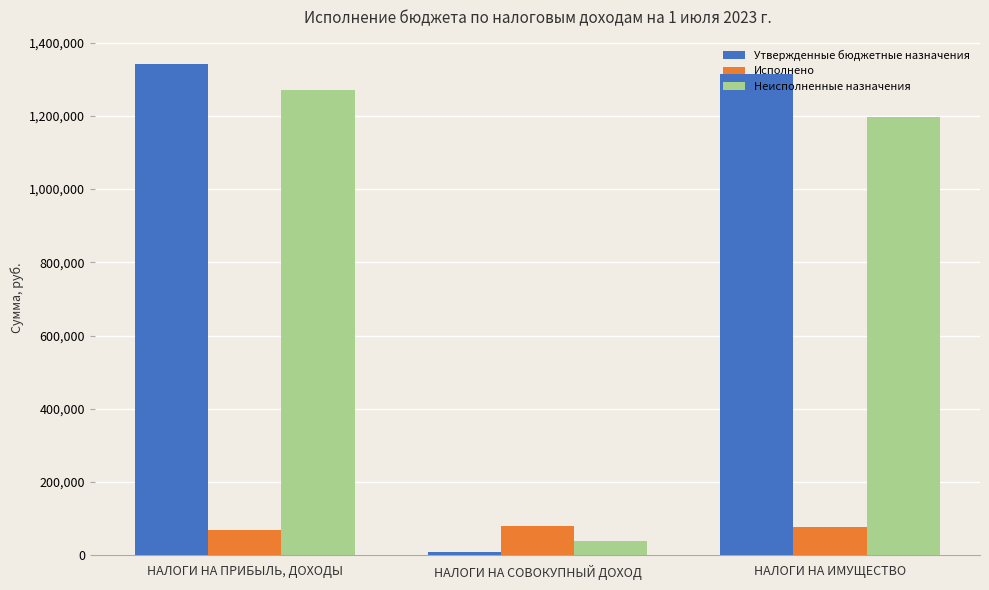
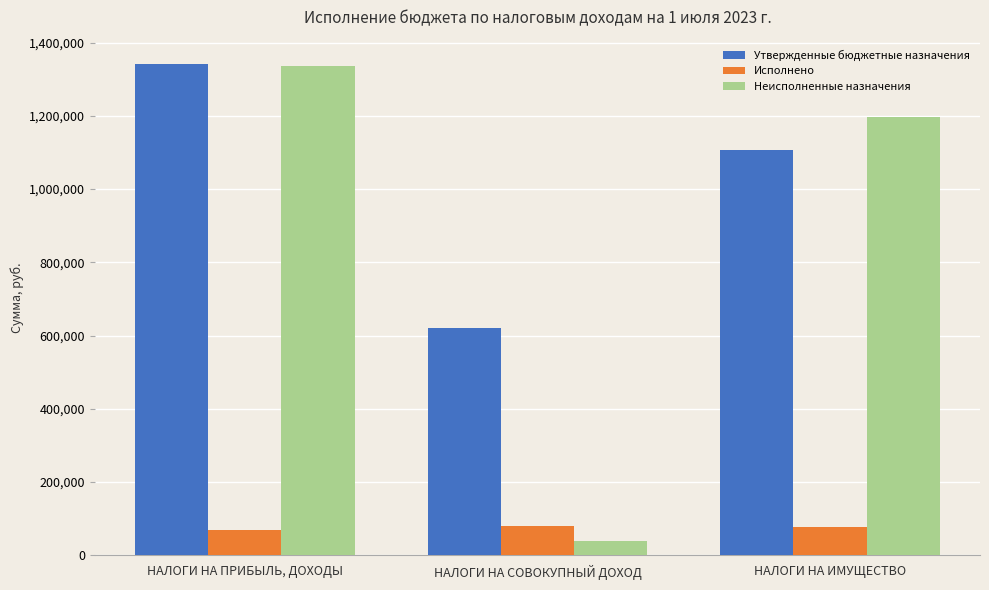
Неисполненные назначения, НАЛОГИ НА ПРИБЫЛЬ, ДОХОДЫ: 1,270,000 -> 1,330,000
Утвержденные бюджетные назначения, НАЛОГИ НА СОВОКУПНЫЙ ДОХОД: 10,000 -> 620,000
Утвержденные бюджетные назначения, НАЛОГИ НА ИМУЩЕСТВО: 1,310,000 -> 1,110,000
